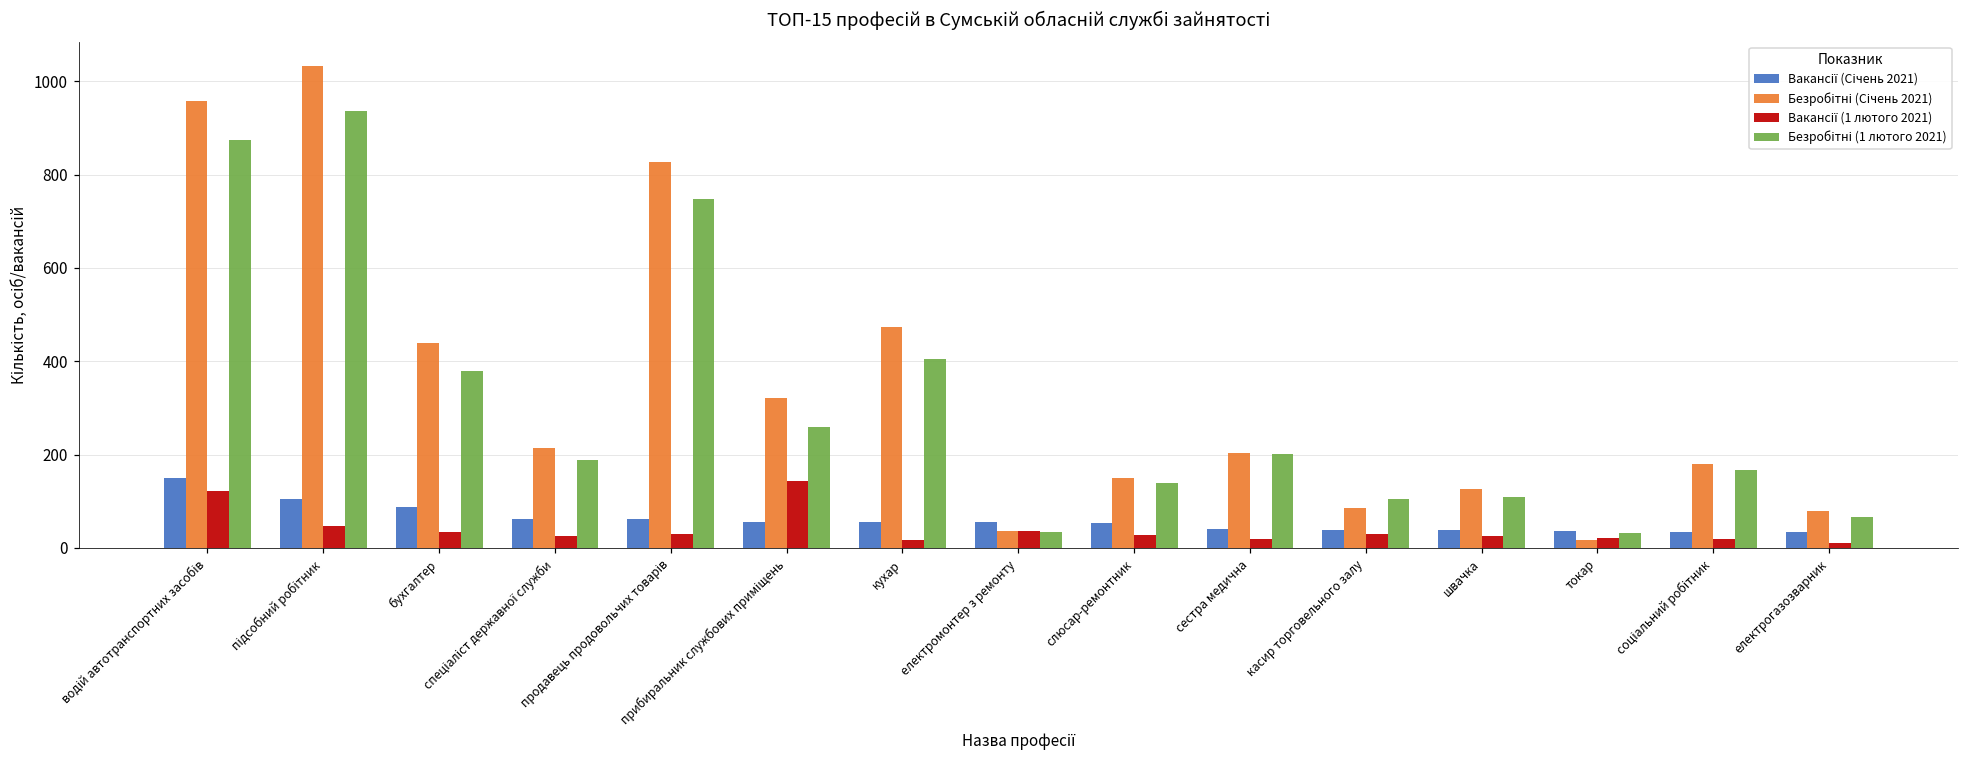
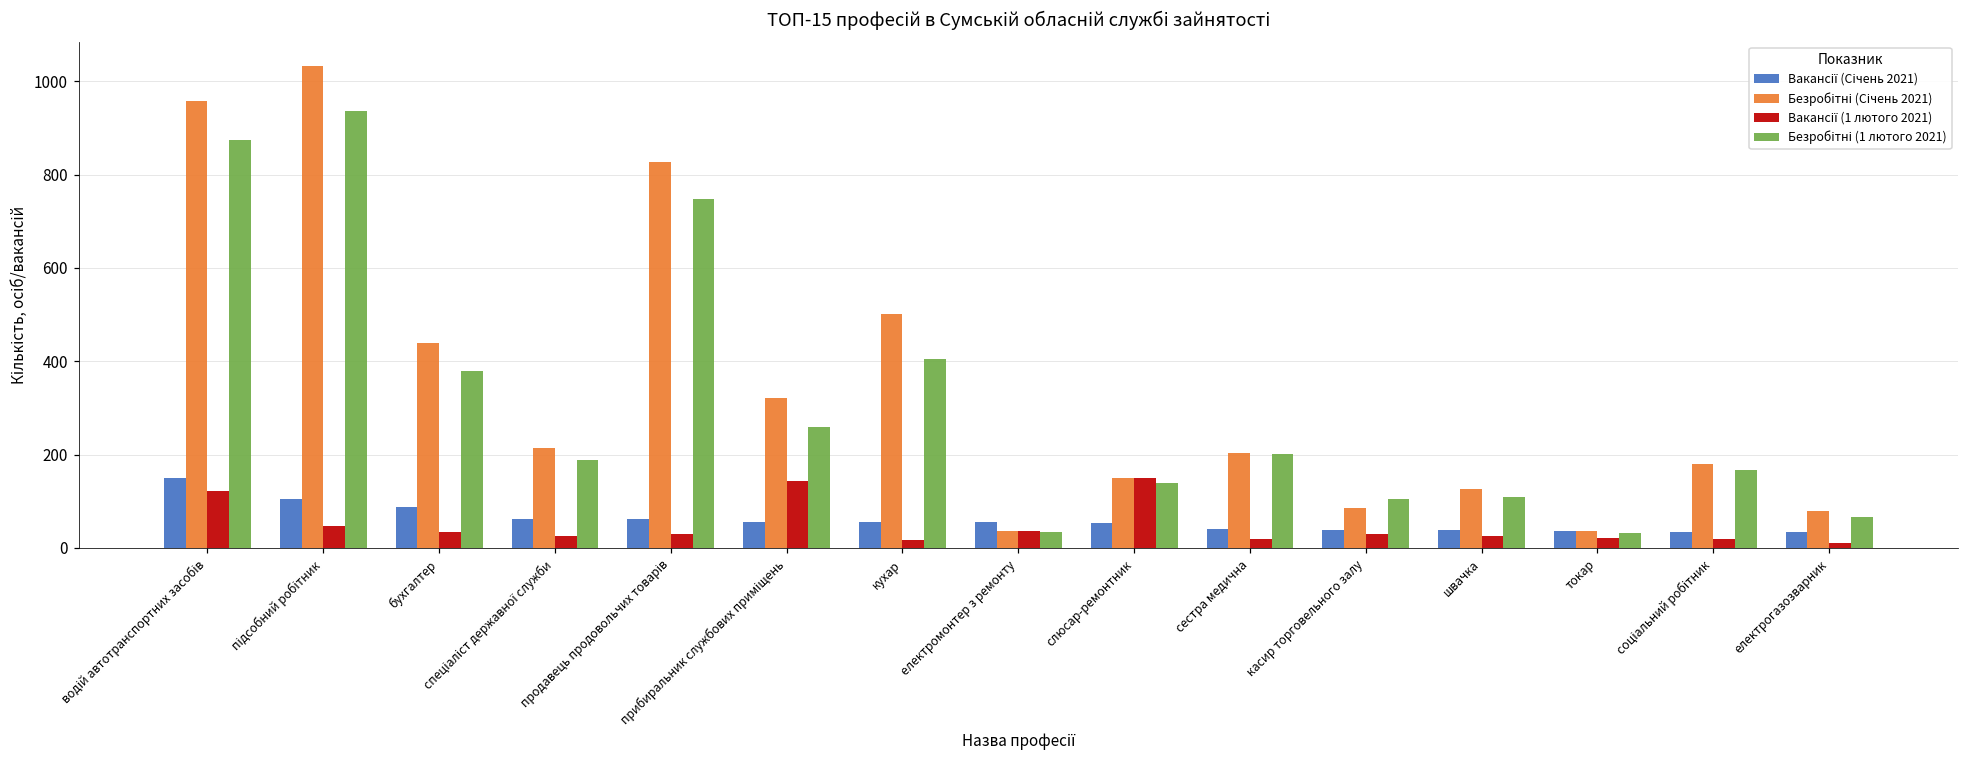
Безробітні (Січень 2021), кухар: 470 -> 500
Вакансії (1 лютого 2021), слюсар-ремонтник: 30 -> 150
Безробітні (Січень 2021), токар: 20 -> 40
